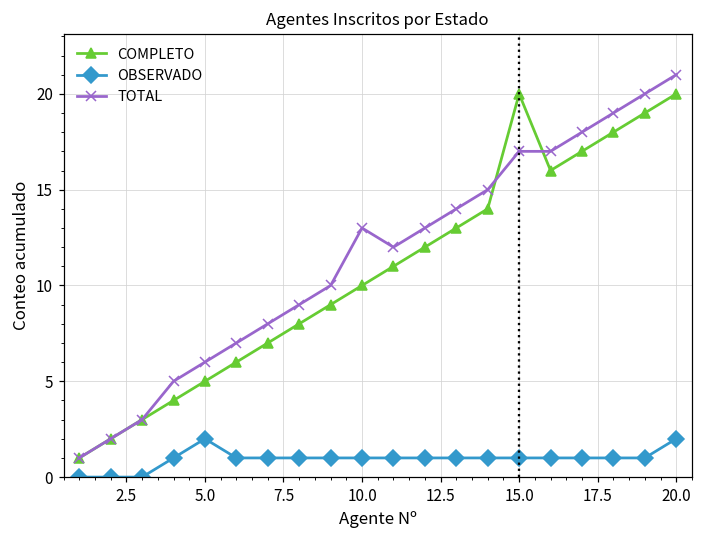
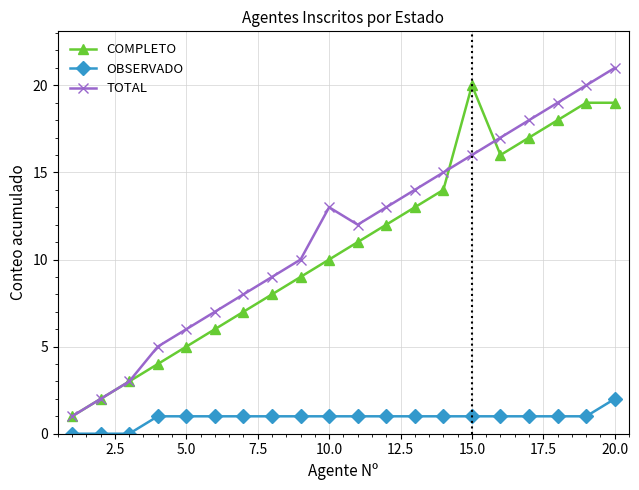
OBSERVADO, 5.0: 2 -> 1
TOTAL, 15.0: 17 -> 16
COMPLETO, 20.0: 20 -> 19
